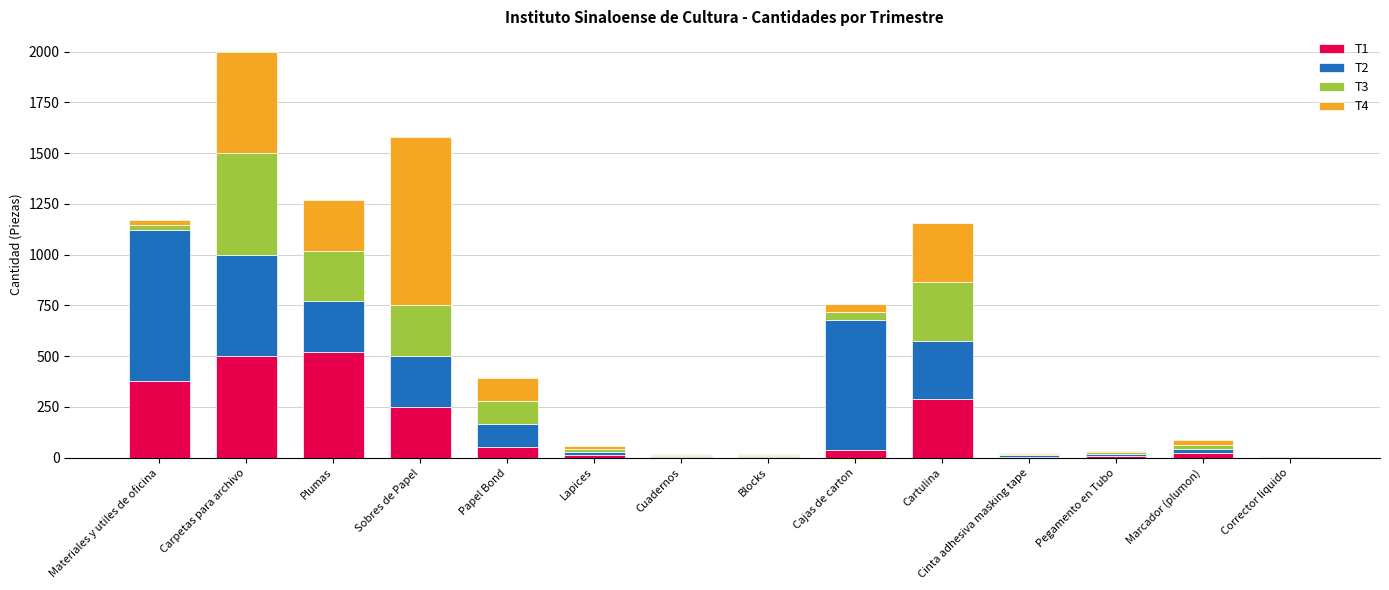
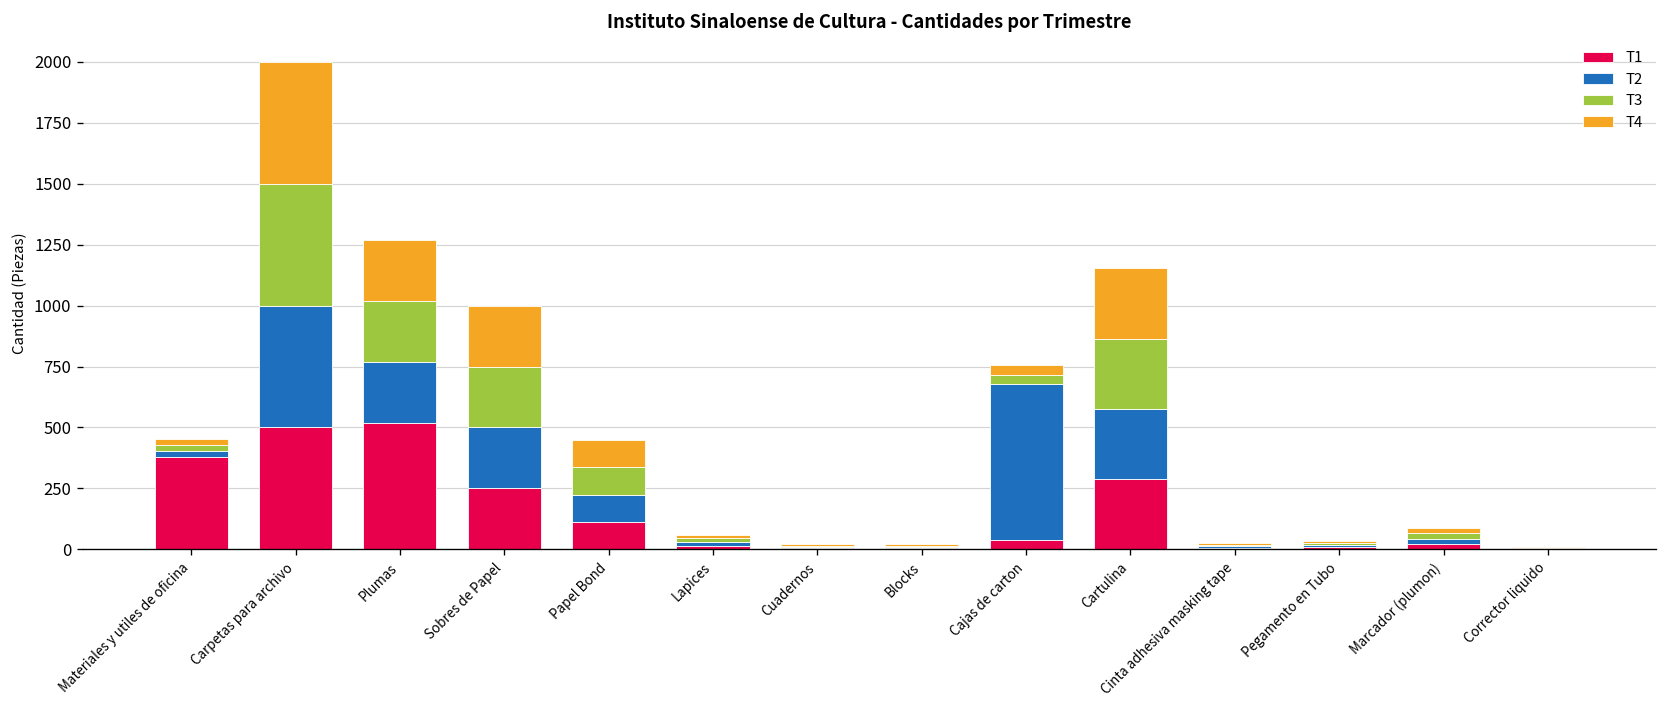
T2, Materiales y utiles de oficina: 740 -> 30
T4, Sobres de Papel: 830 -> 250
T1, Papel Bond: 60 -> 110
